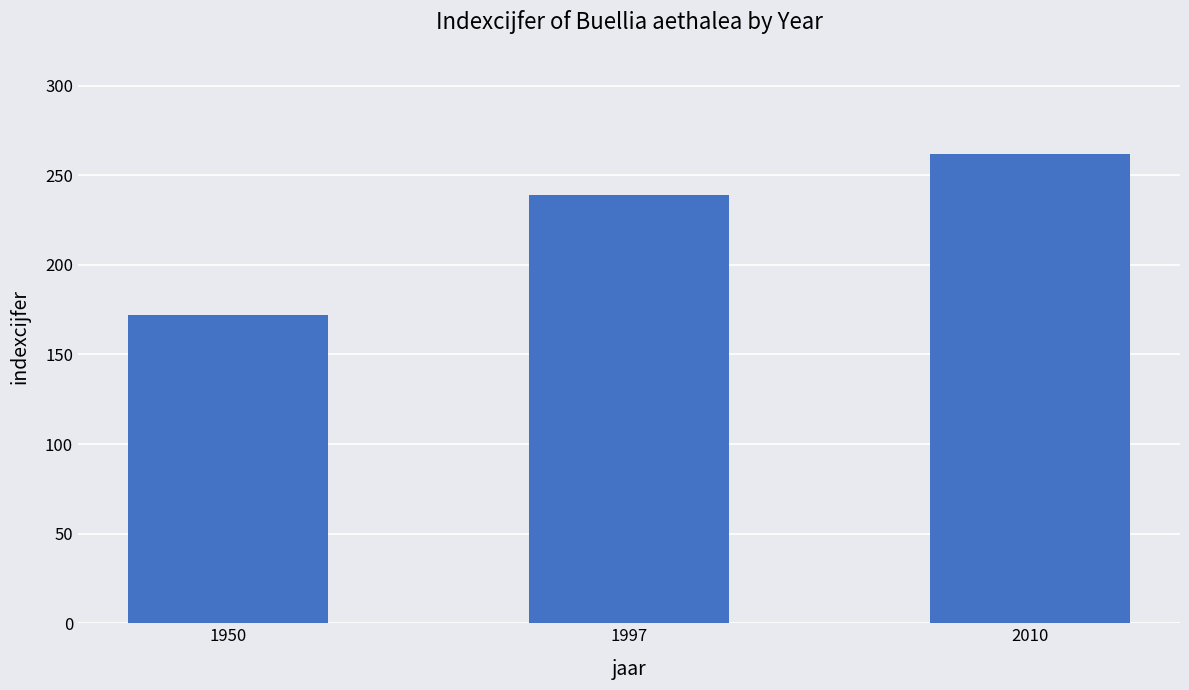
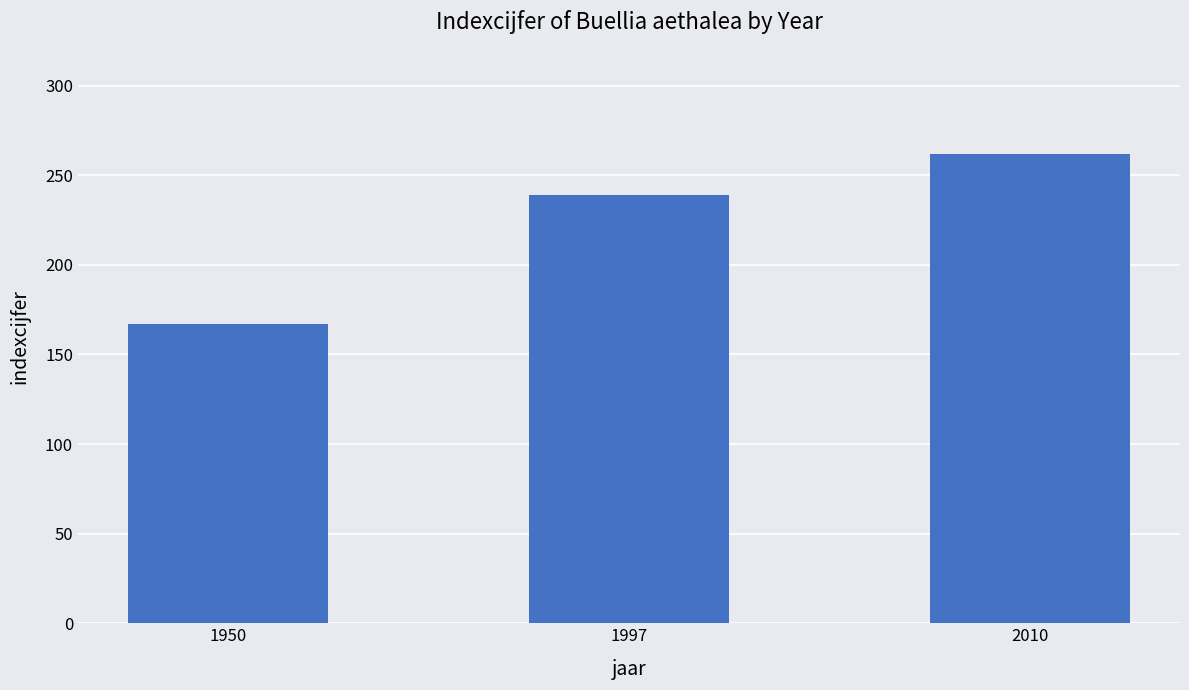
1950: 172 -> 167
